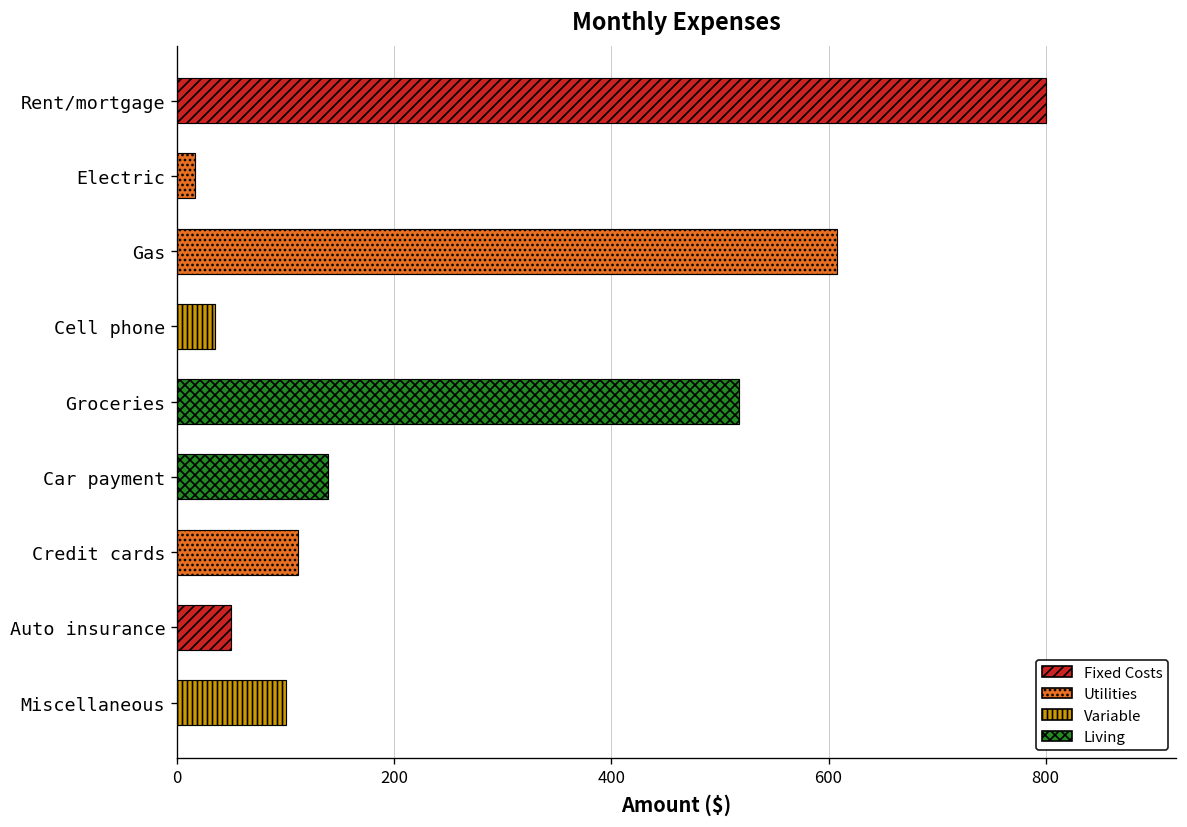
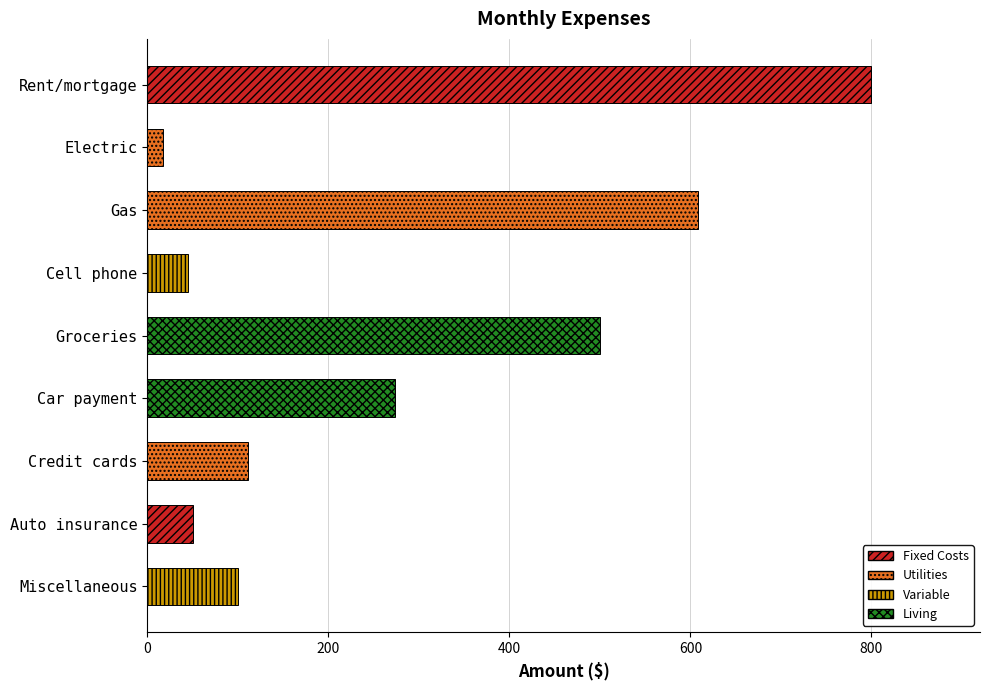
Cell phone: 40 -> 50
Groceries: 520 -> 500
Car payment: 140 -> 270
